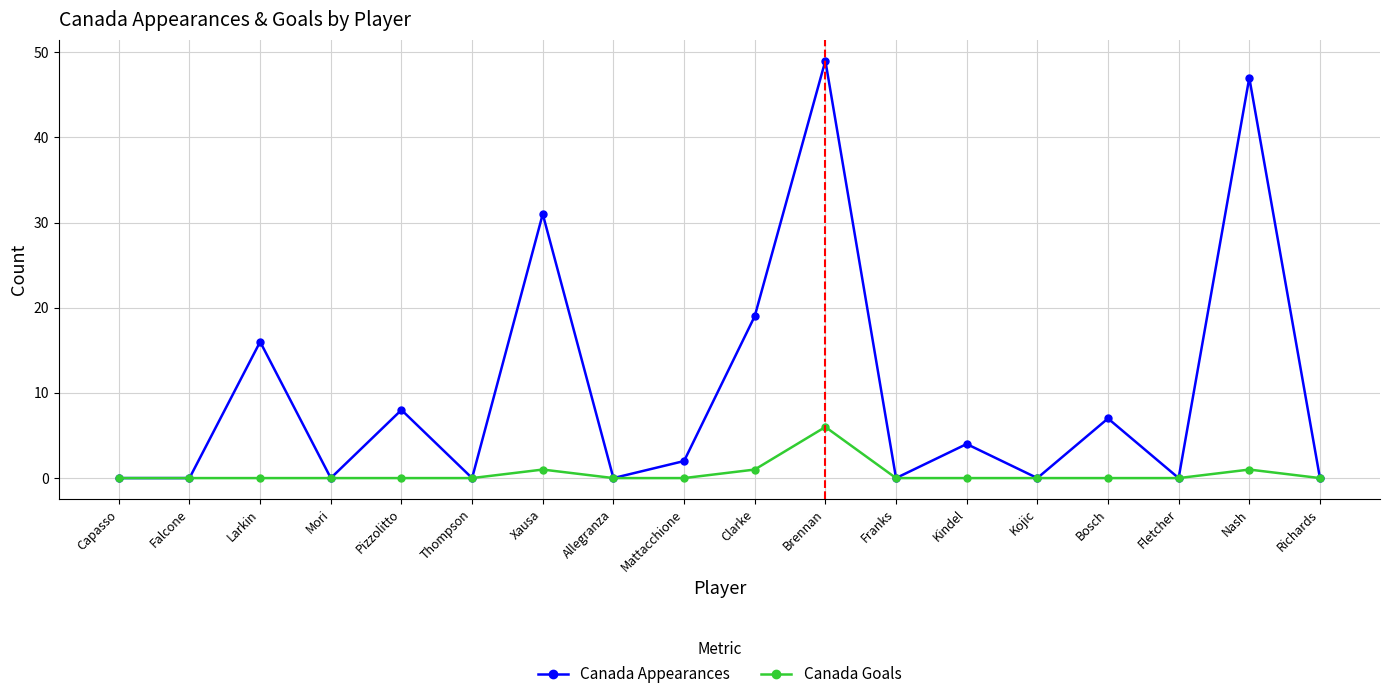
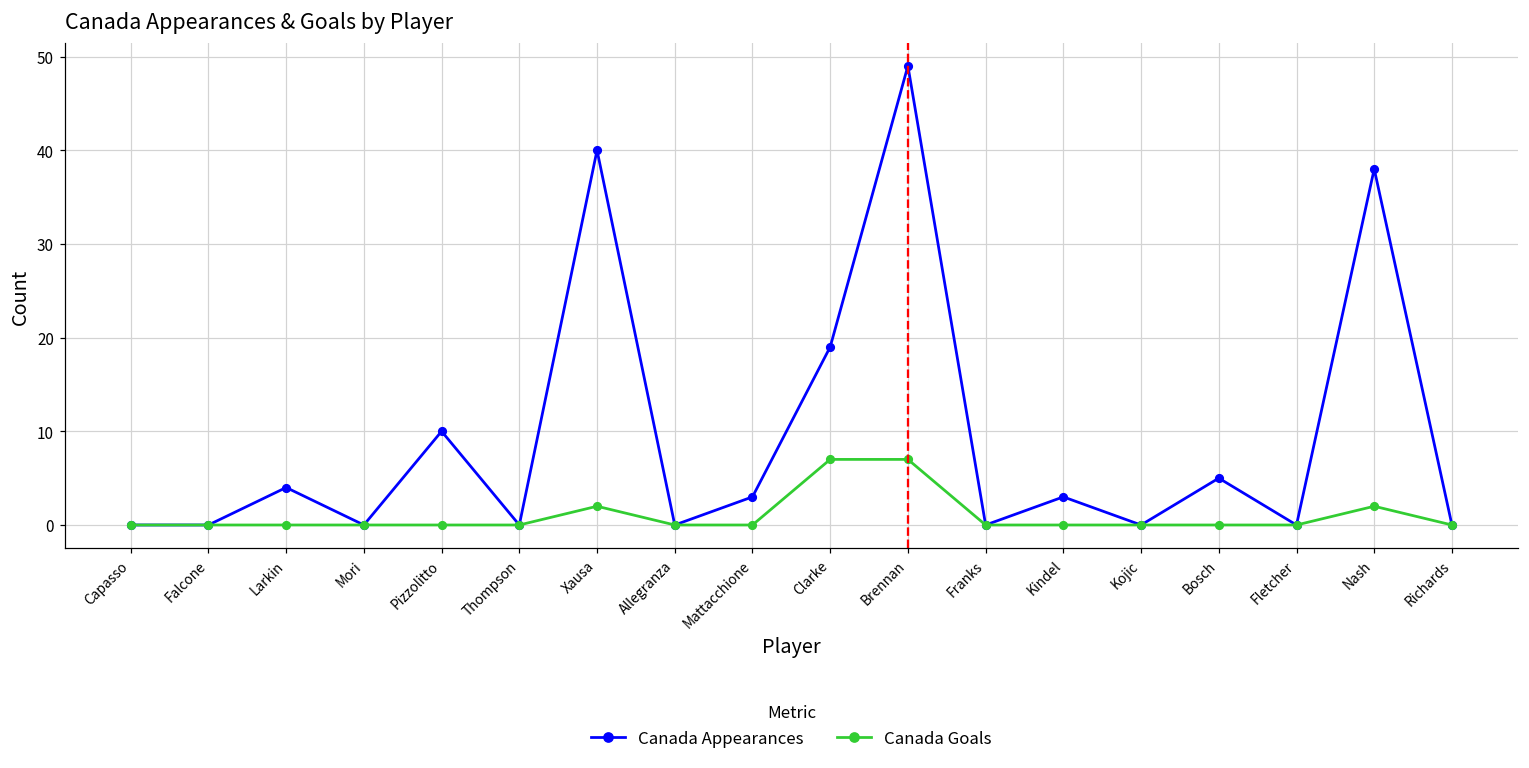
Canada Appearances, Larkin: 16 -> 4
Canada Appearances, Pizzolitto: 8 -> 10
Canada Appearances, Xausa: 31 -> 40
Canada Goals, Xausa: 1 -> 2
Canada Appearances, Mattacchione: 2 -> 3
Canada Goals, Clarke: 1 -> 7
Canada Goals, Brennan: 6 -> 7
Canada Appearances, Kindel: 4 -> 3
Canada Appearances, Bosch: 7 -> 5
Canada Appearances, Nash: 47 -> 38
Canada Goals, Nash: 1 -> 2
